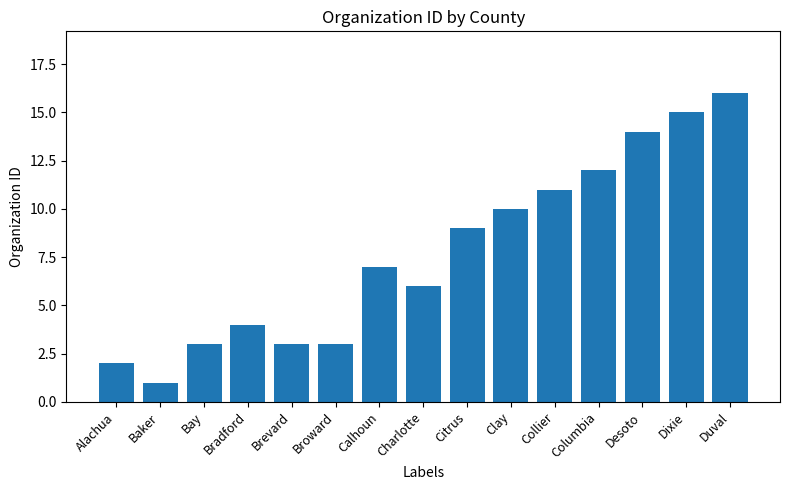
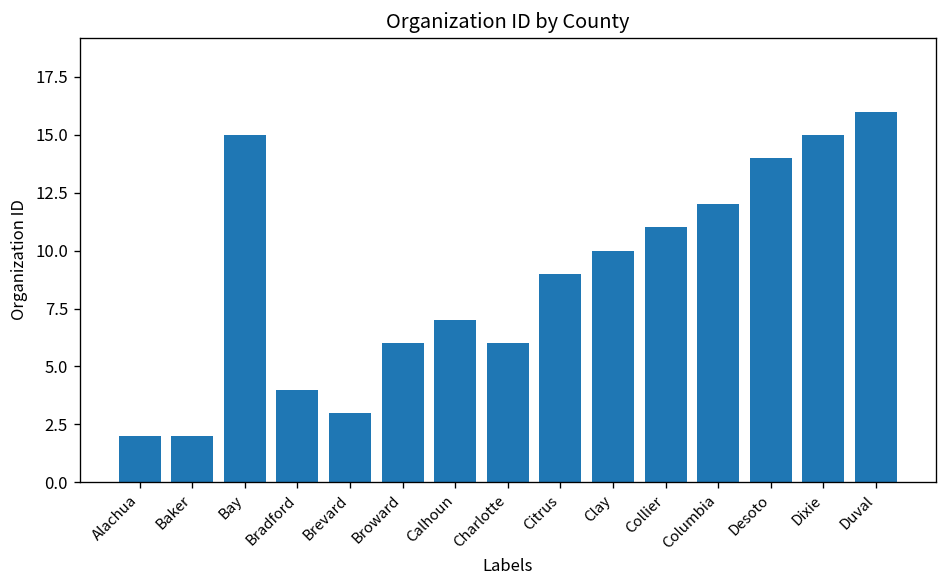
Baker: 1 -> 2
Bay: 3 -> 15
Broward: 3 -> 6
